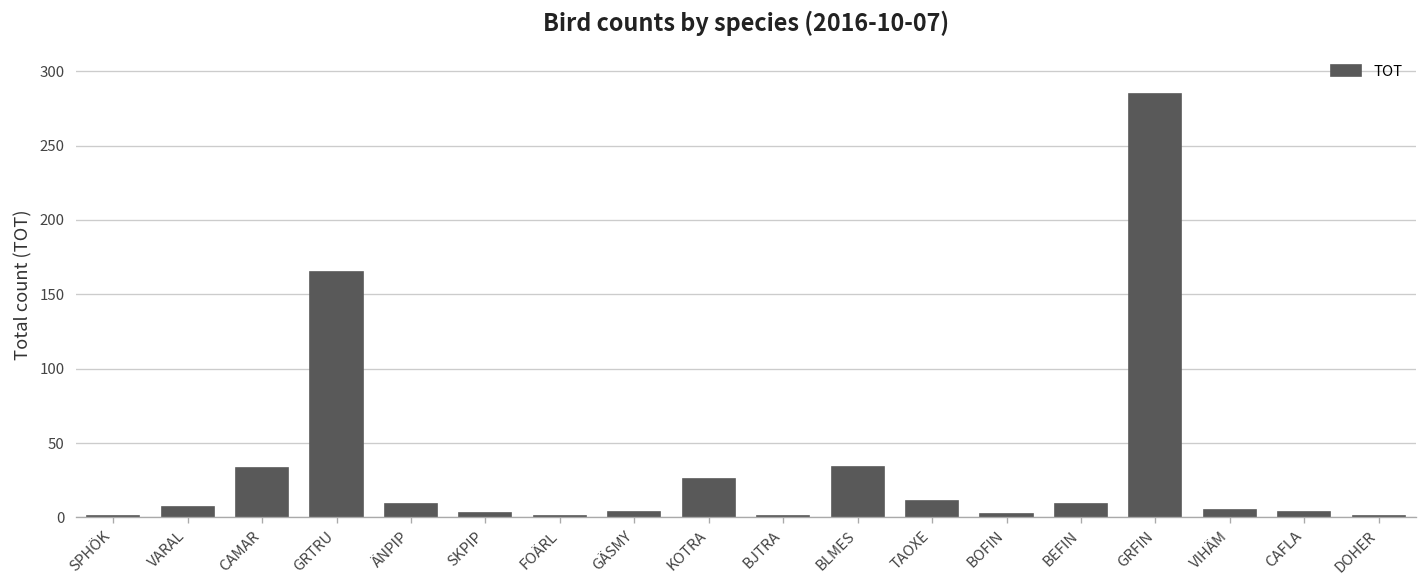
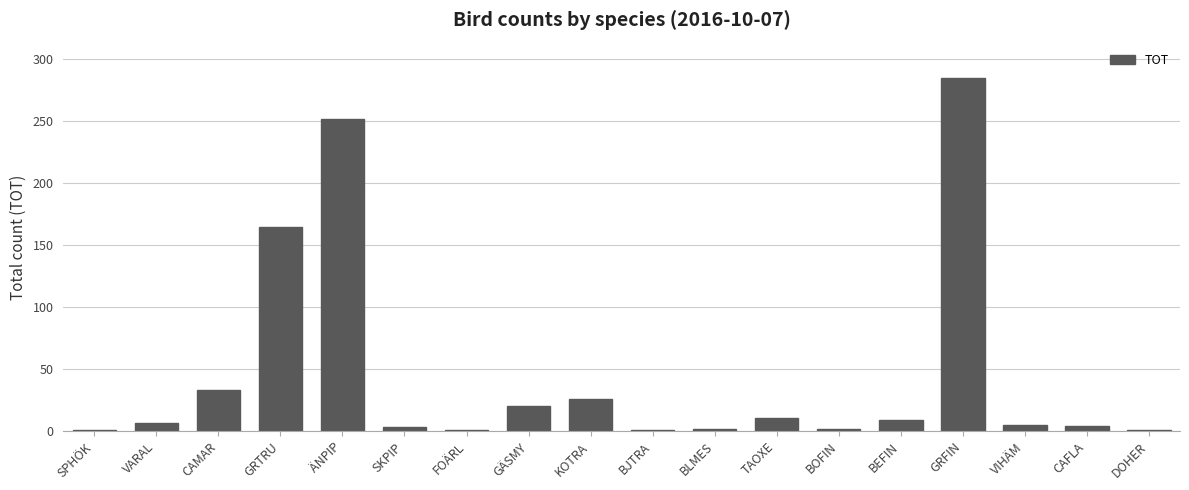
ÄNPIP: 9 -> 252
GÄSMY: 4 -> 20
BLMES: 34 -> 2
